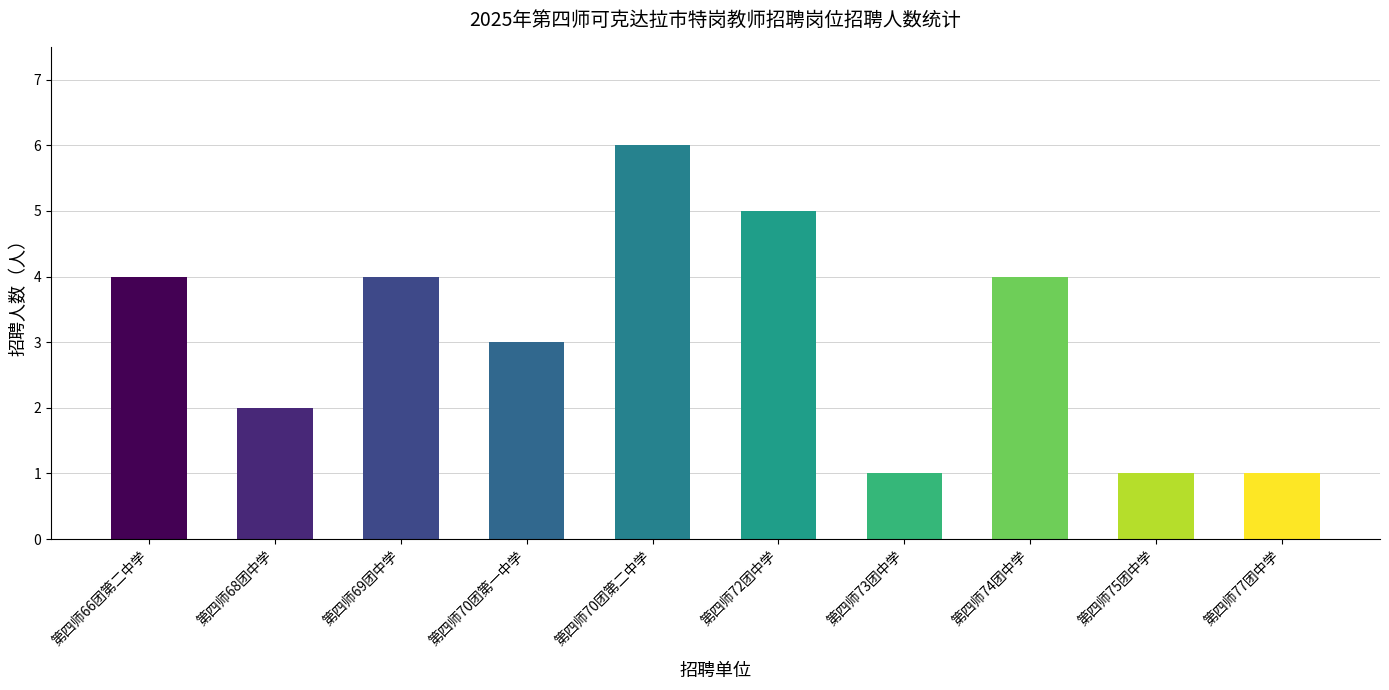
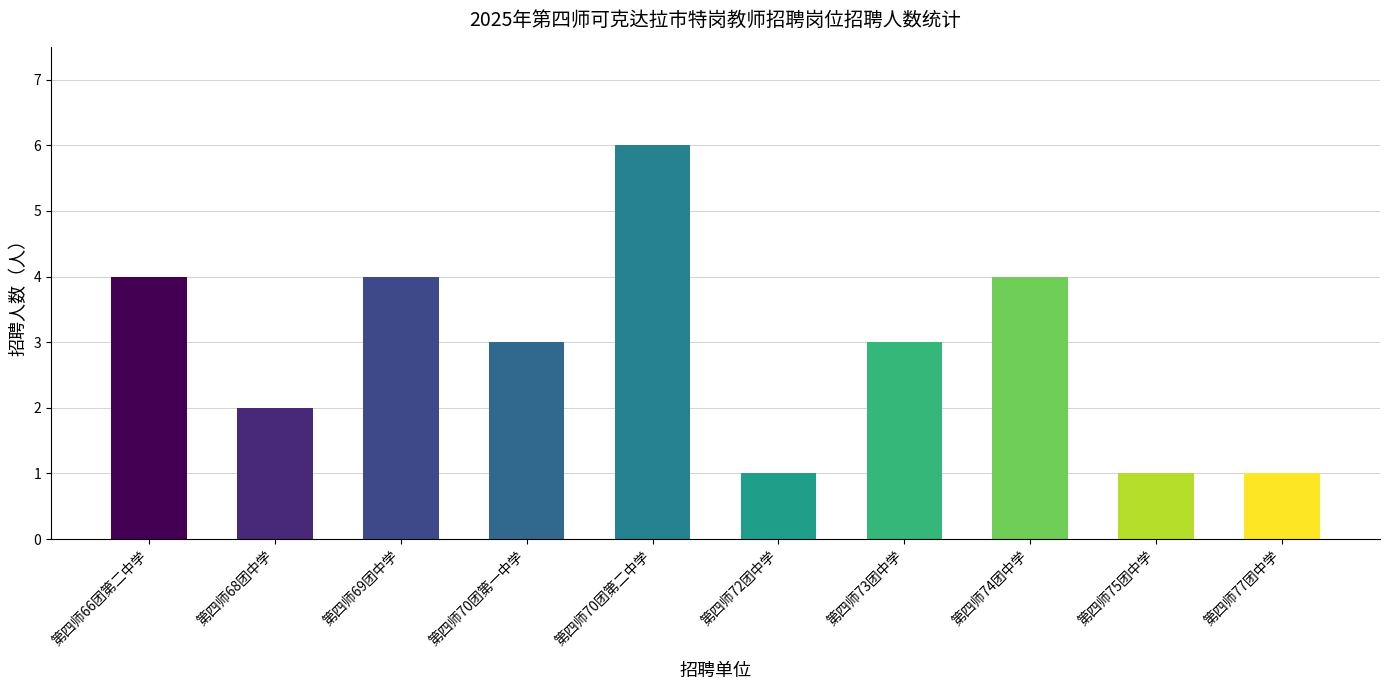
第四师72团中学: 5 -> 1
第四师73团中学: 1 -> 3
